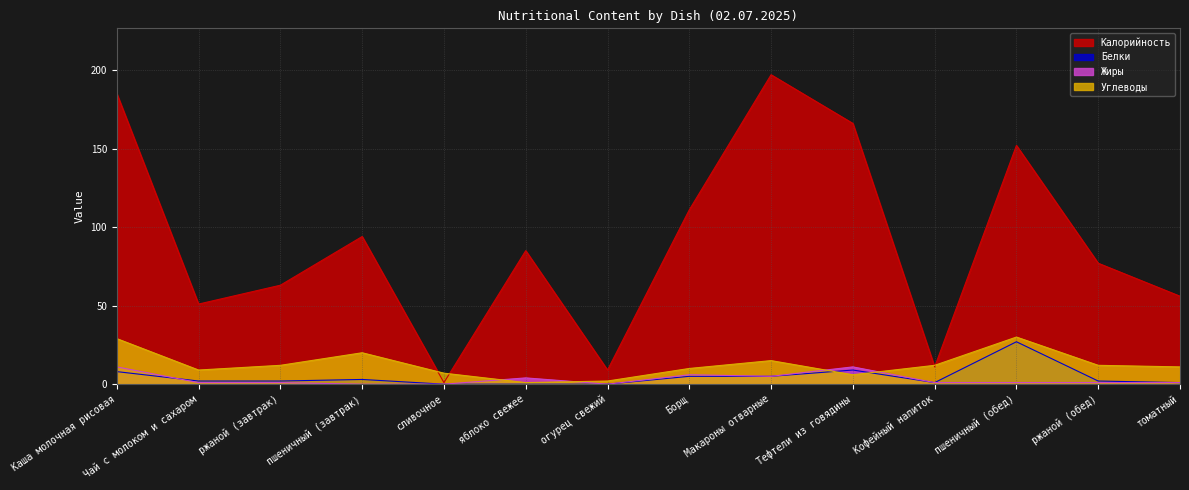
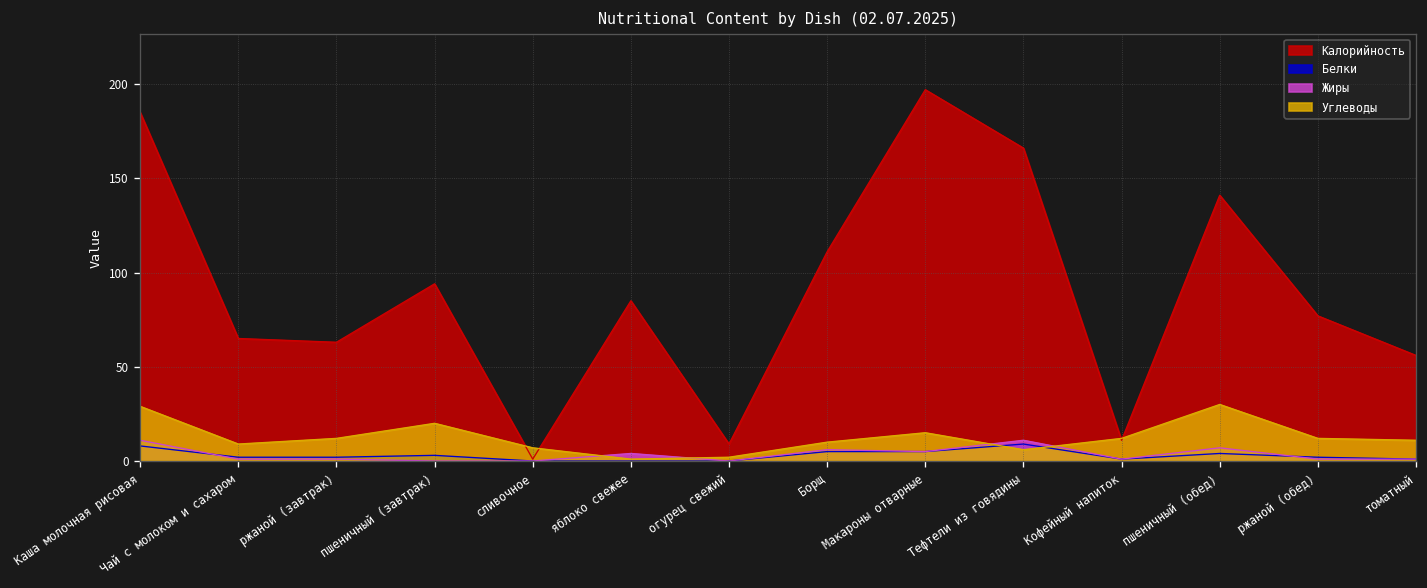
Калорийность, Чай с молоком и сахаром: 51 -> 65
Калорийность, пшеничный (обед): 152 -> 141
Белки, пшеничный (обед): 27 -> 4
Жиры, пшеничный (обед): 1 -> 7
